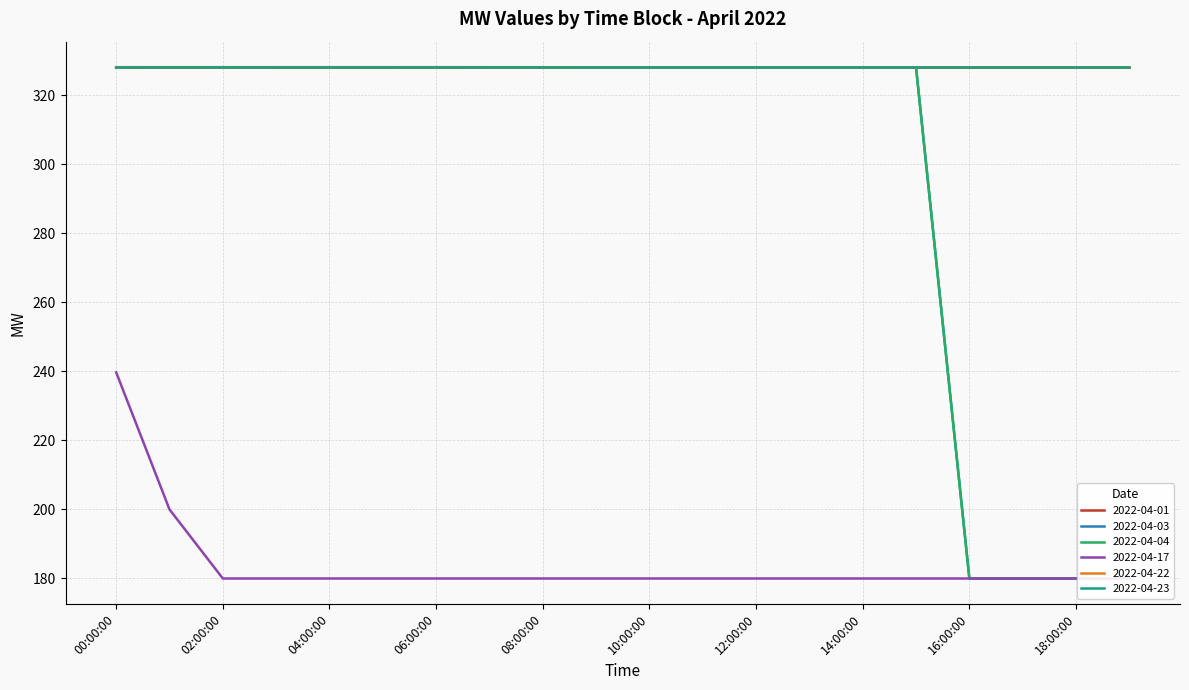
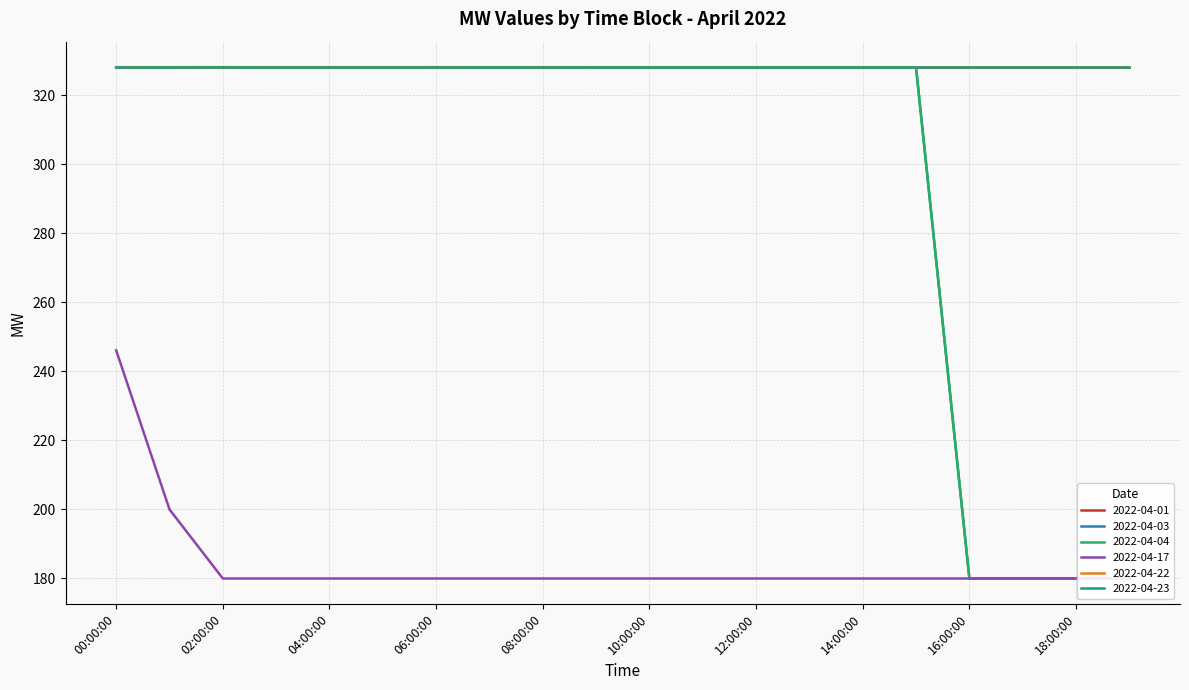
2022-04-17, 00:00:00: 240 -> 246
